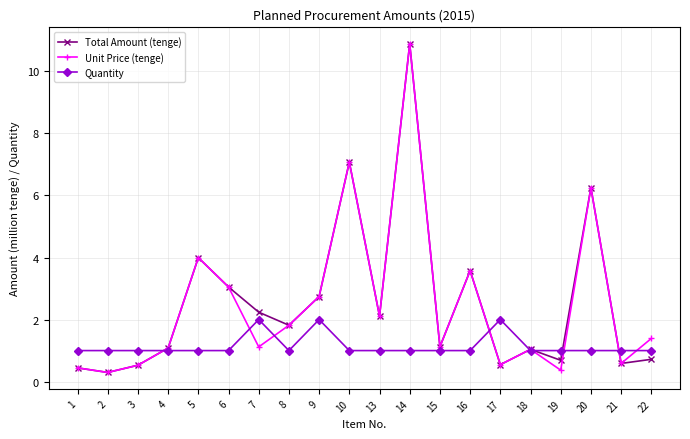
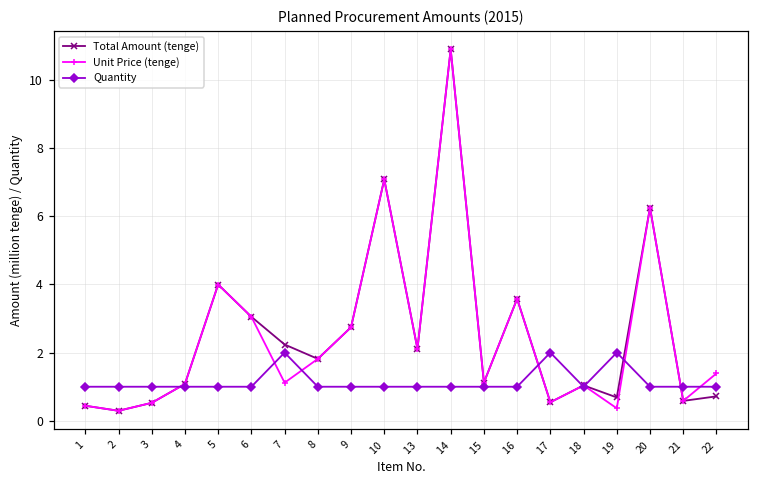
Quantity, 9: 2 -> 1
Quantity, 19: 1 -> 2
